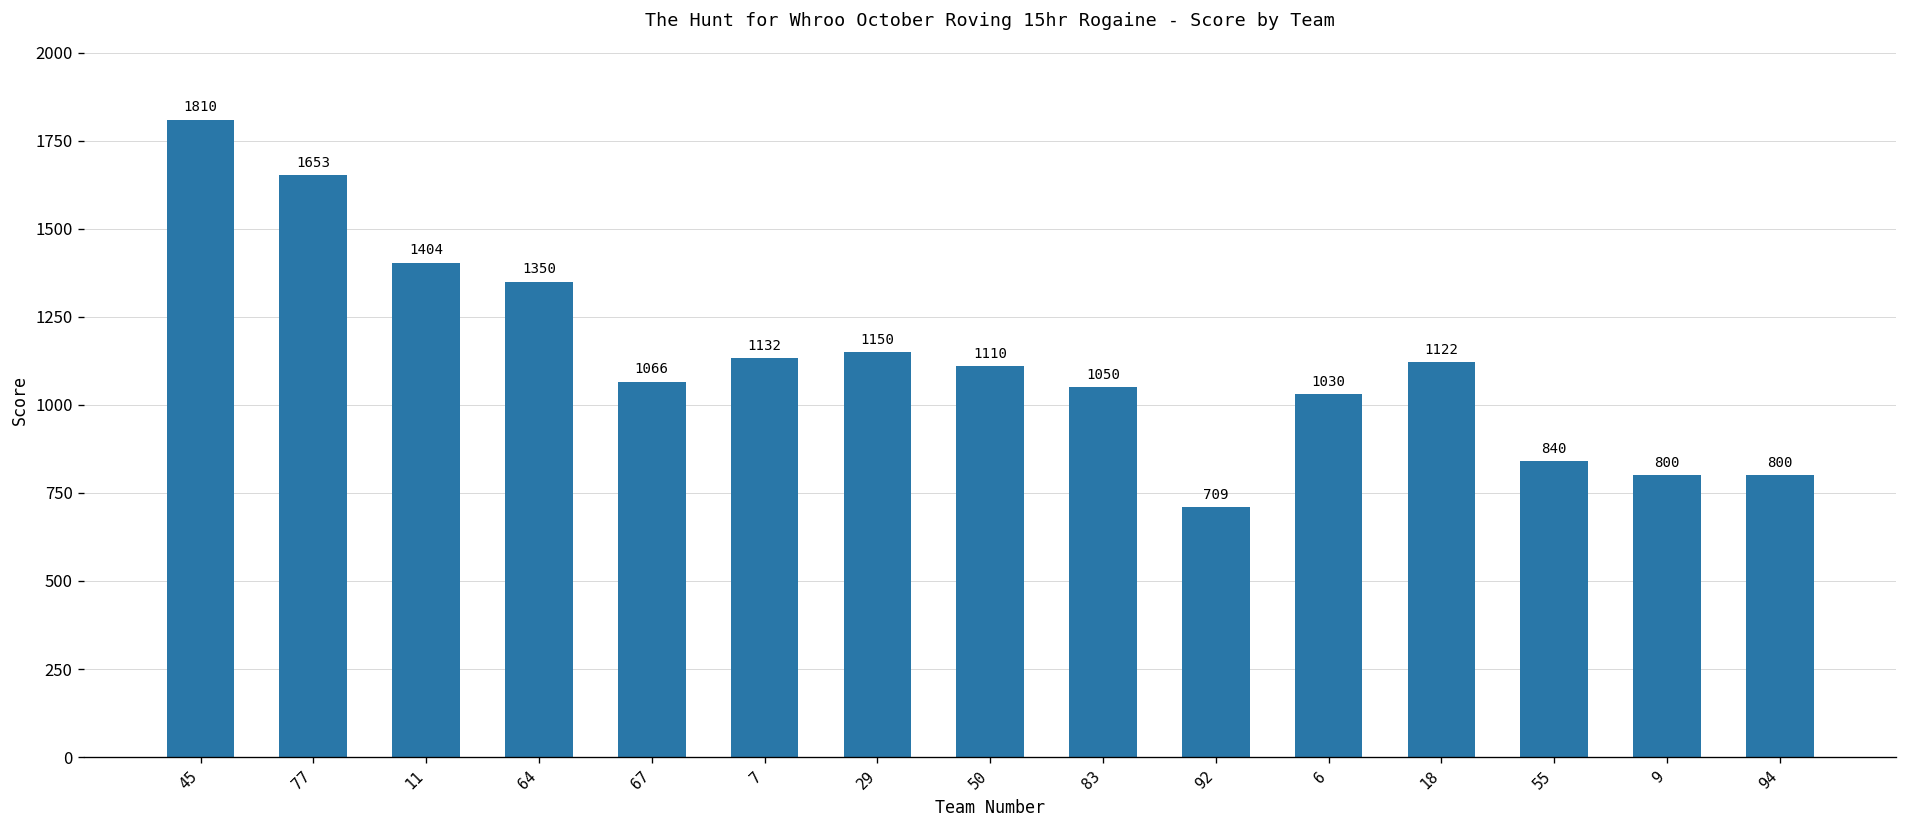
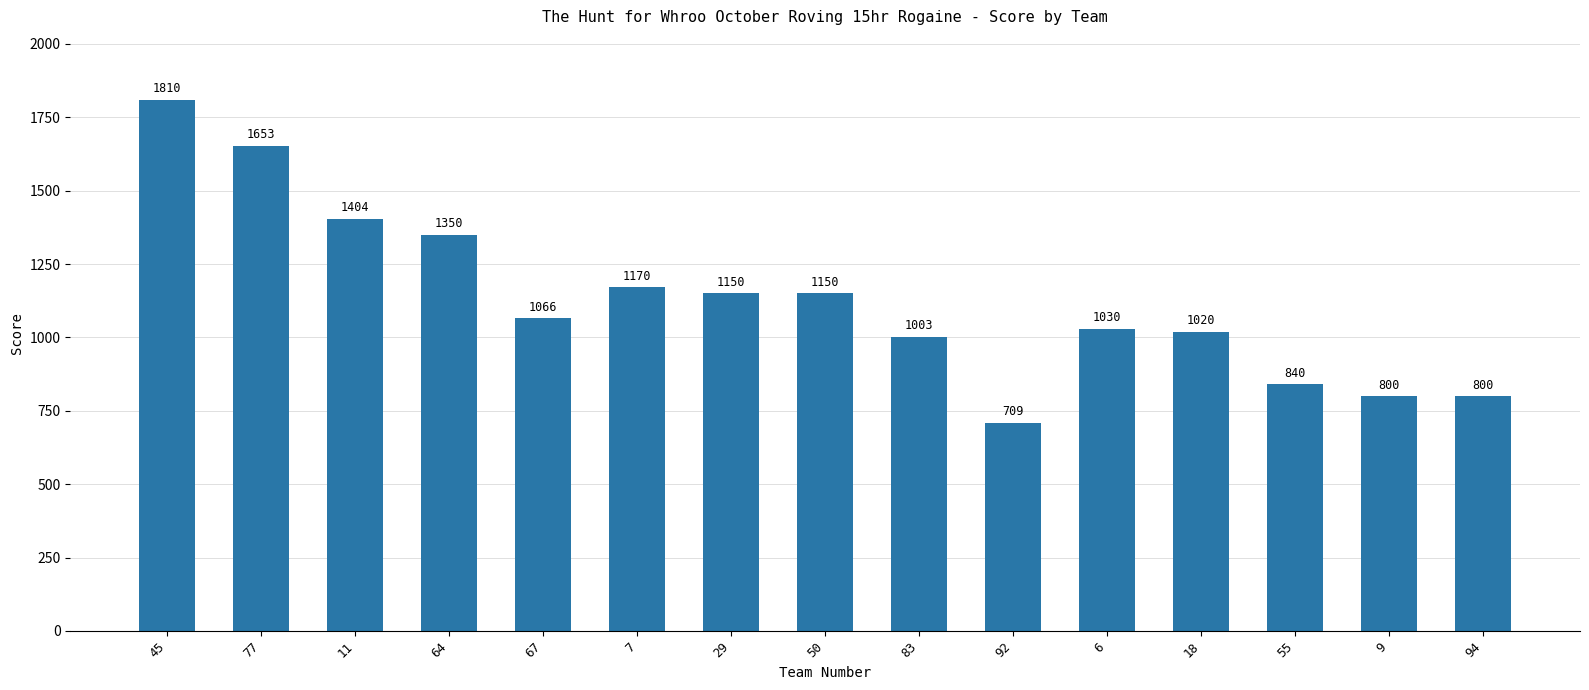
7: 1132 -> 1170
50: 1110 -> 1150
83: 1050 -> 1003
18: 1122 -> 1020
